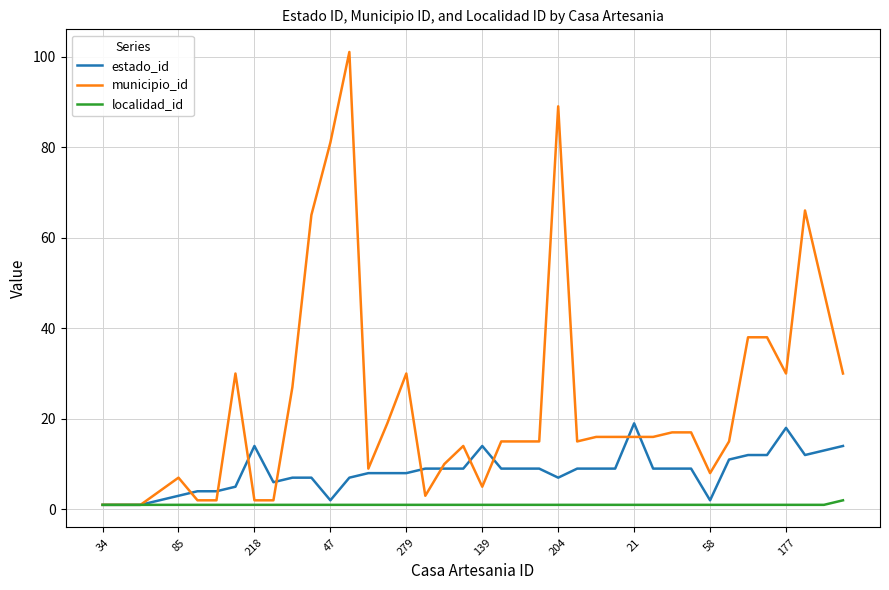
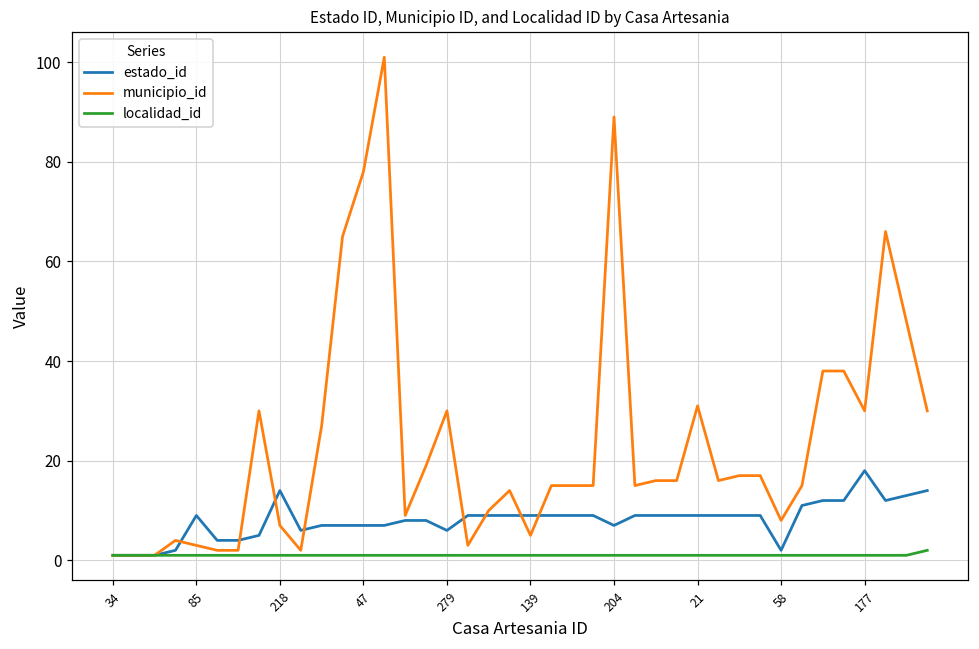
estado_id, 85: 3 -> 9
municipio_id, 85: 7 -> 3
municipio_id, 218: 2 -> 7
estado_id, 47: 2 -> 7
municipio_id, 47: 81 -> 78
estado_id, 279: 8 -> 6
estado_id, 139: 14 -> 9
estado_id, 21: 19 -> 9
municipio_id, 21: 16 -> 31
